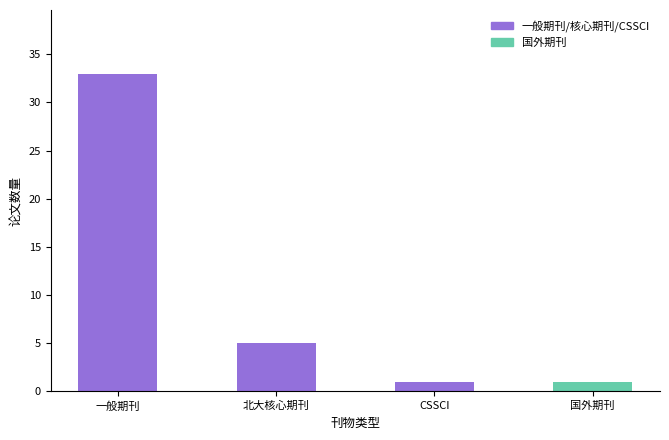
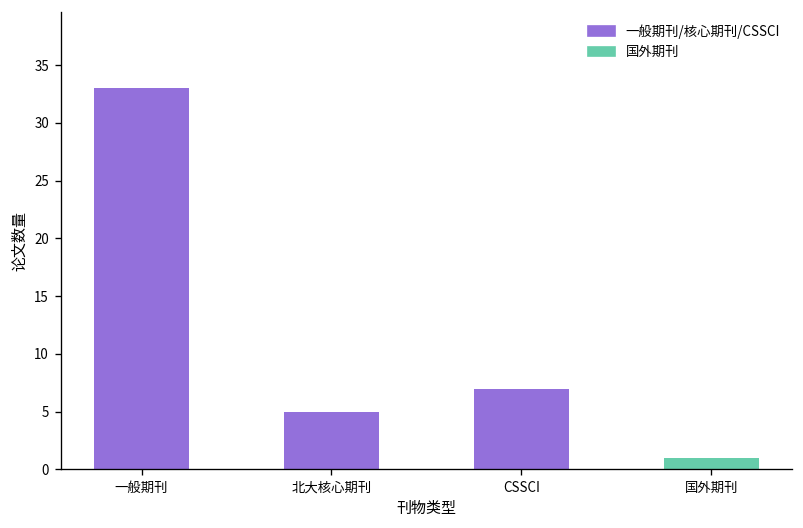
CSSCI: 1 -> 7
